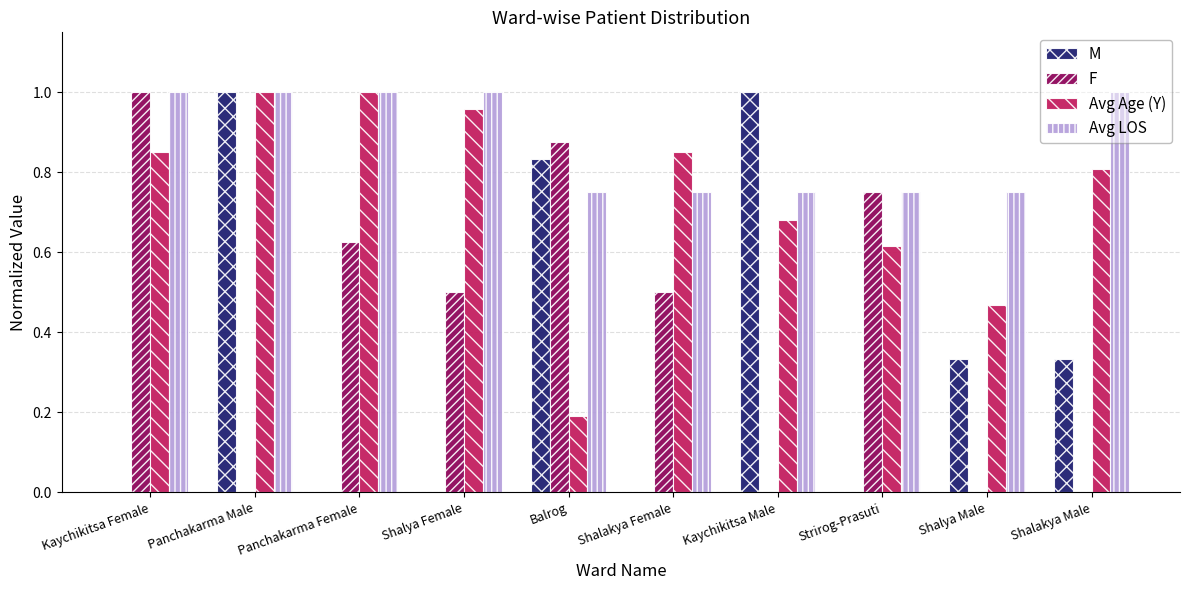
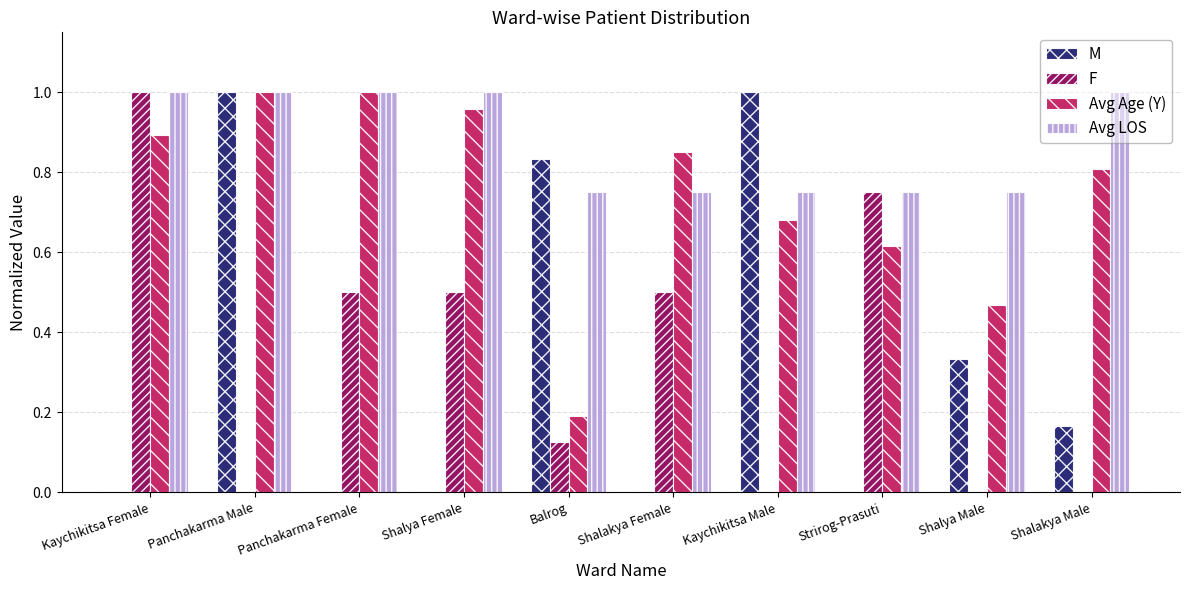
Avg Age (Y), Kaychikitsa Female: 0.85 -> 0.89
F, Panchakarma Female: 0.63 -> 0.50
F, Balrog: 0.88 -> 0.13
M, Shalakya Male: 0.33 -> 0.17
